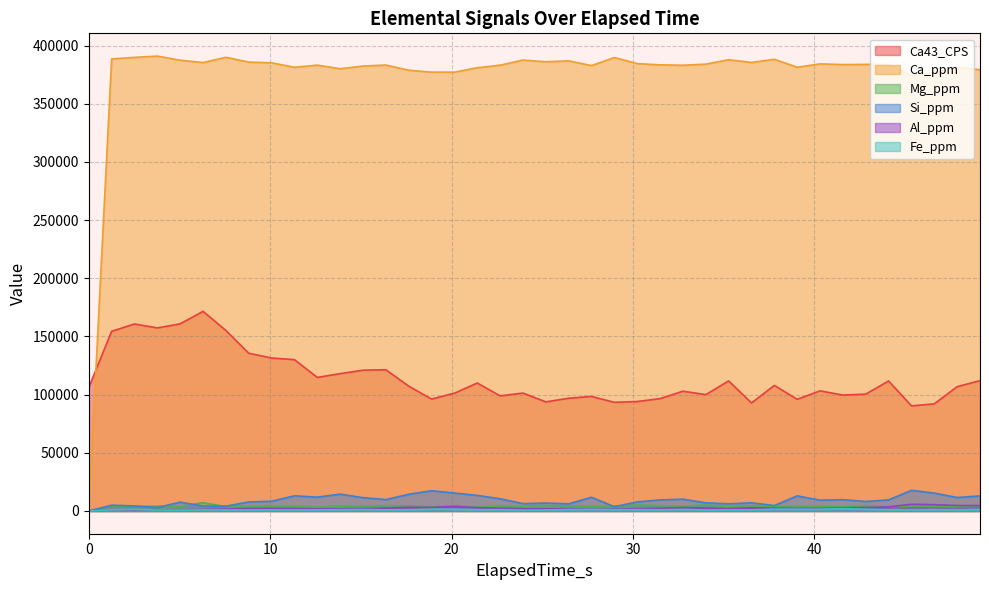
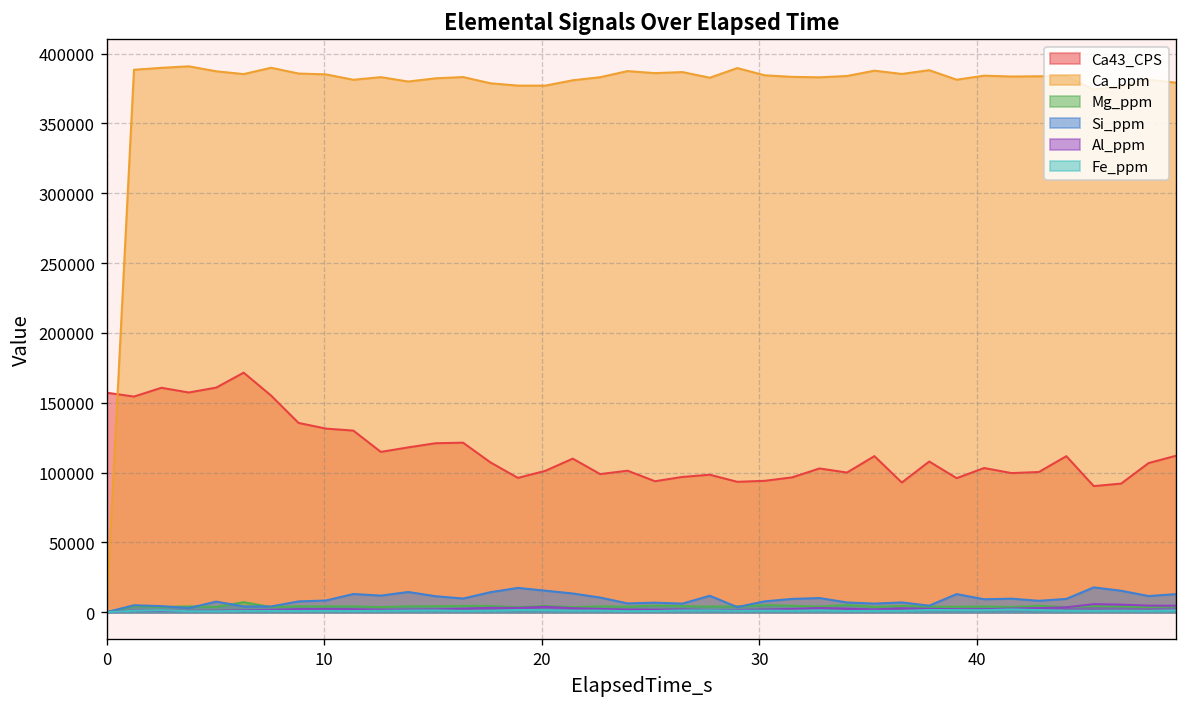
Ca43_CPS, 0: 106000 -> 157000
